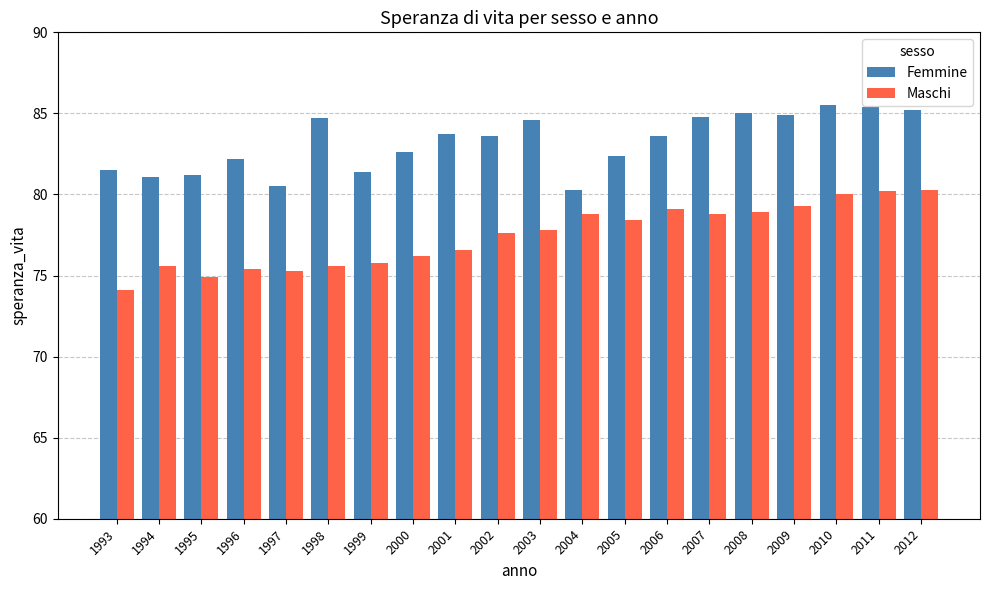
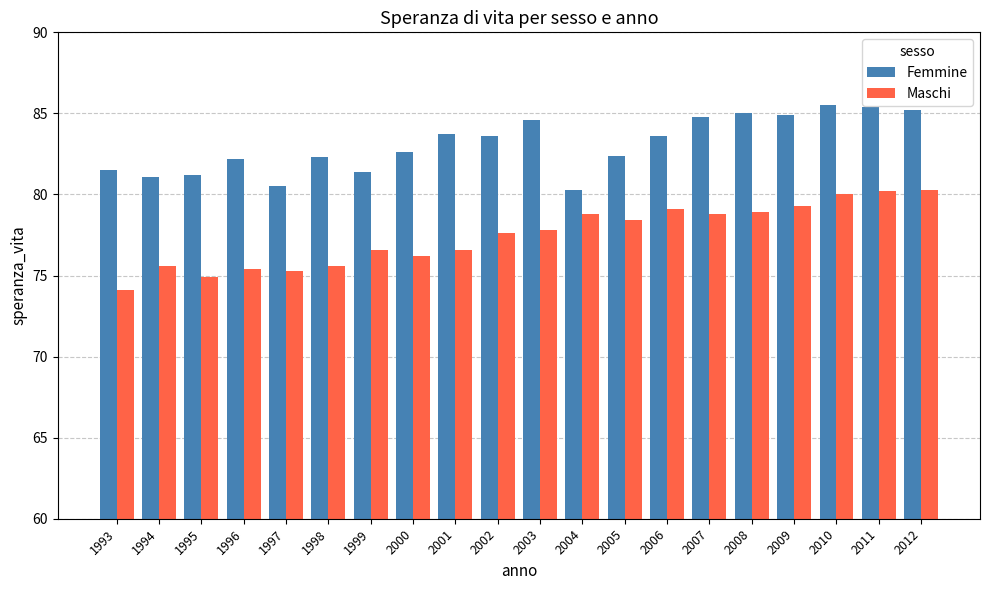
Femmine, 1998: 84.7 -> 82.3
Maschi, 1999: 75.8 -> 76.6
